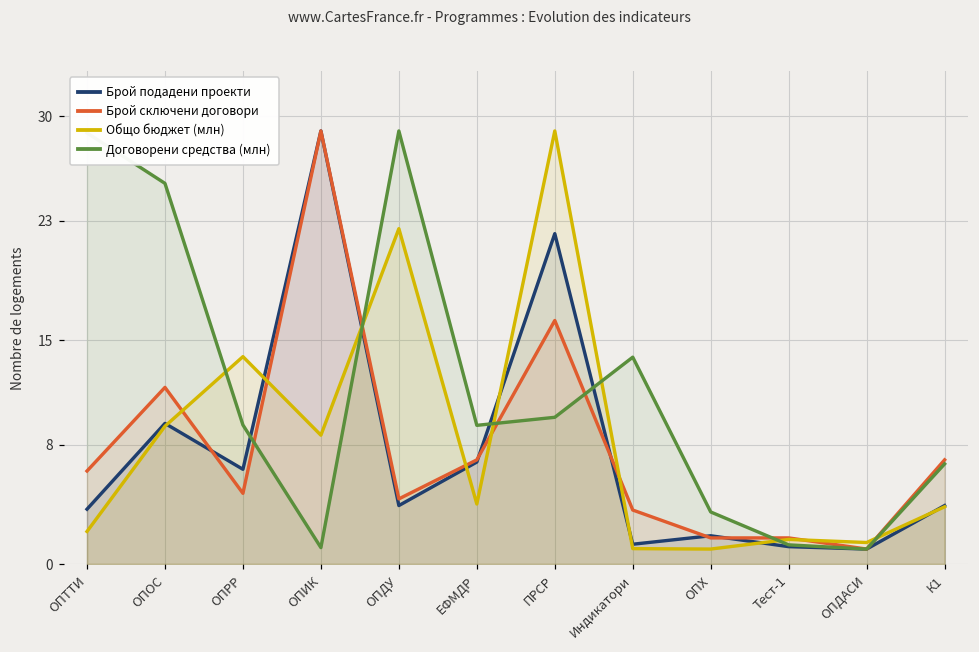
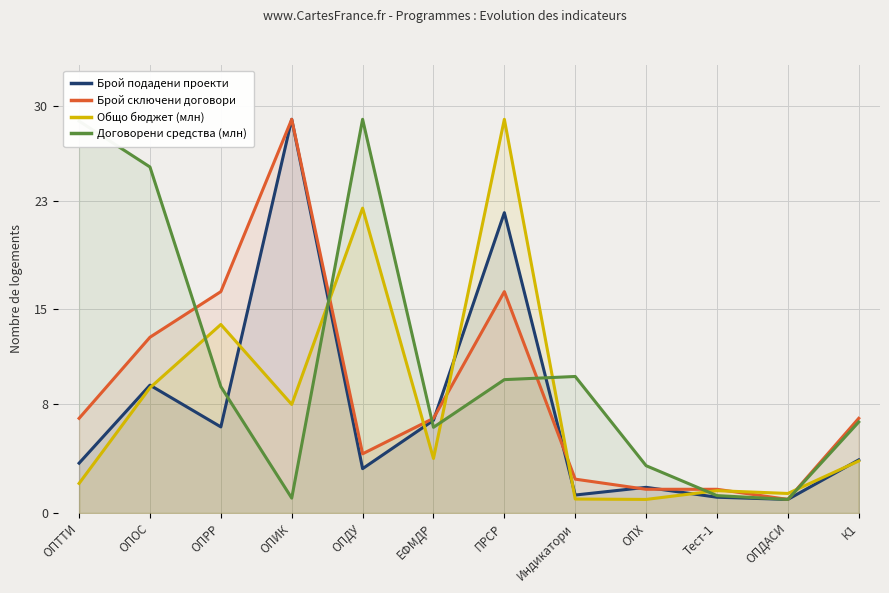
Брой сключени договори, ОПТТИ: 6.2 -> 7.0
Брой сключени договори, ОПОС: 11.8 -> 12.9
Брой сключени договори, ОПРР: 4.7 -> 16.3
Общо бюджет (млн), ОПИК: 8.6 -> 8.0
Брой подадени проекти, ОПДУ: 3.9 -> 3.3
Договорени средства (млн), ЕФМДР: 9.3 -> 6.3
Брой сключени договори, Индикатори: 3.6 -> 2.5
Договорени средства (млн), Индикатори: 13.8 -> 10.1
